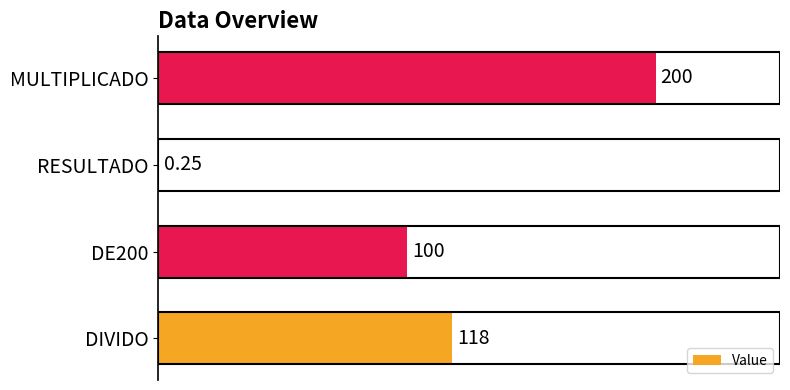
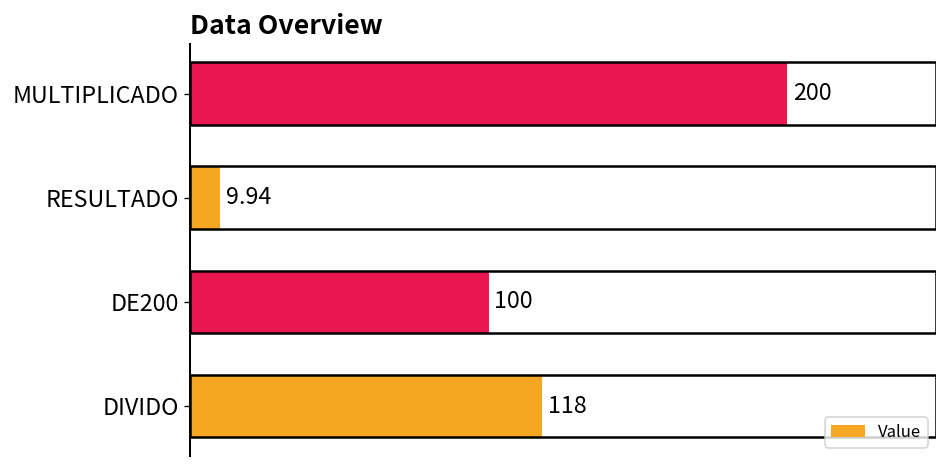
RESULTADO: 0.25 -> 9.94
